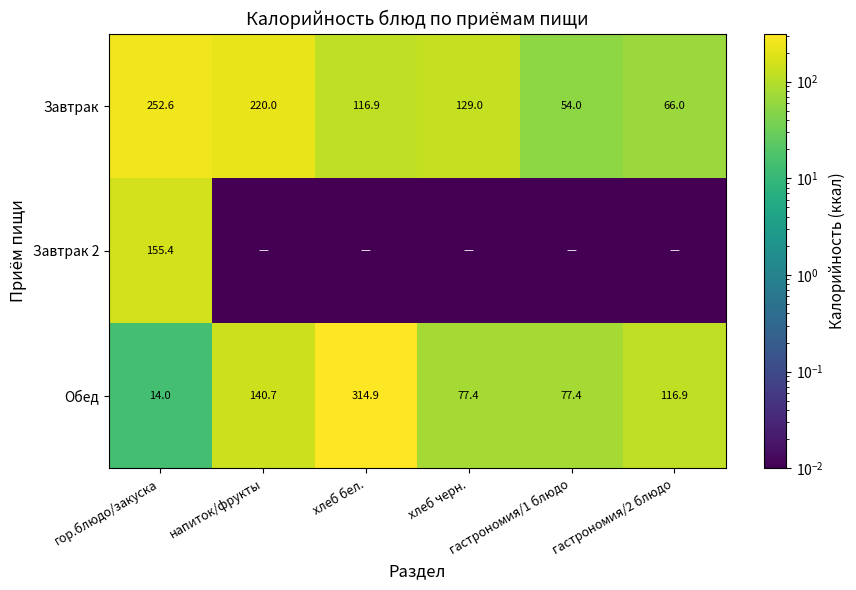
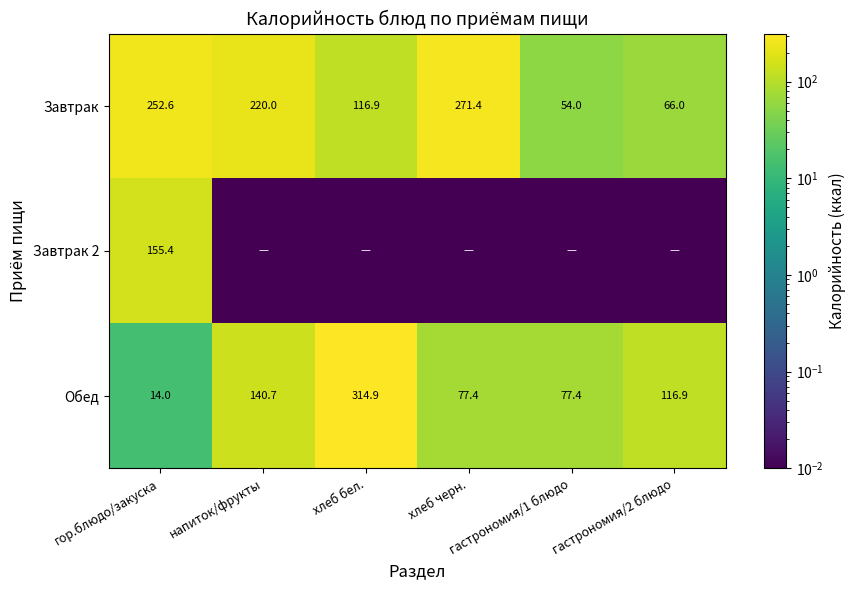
Завтрак, хлеб черн.: 129.0 -> 271.4
